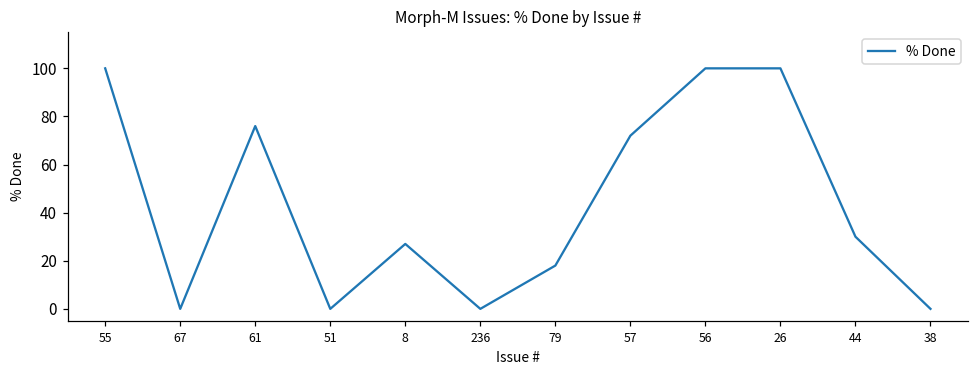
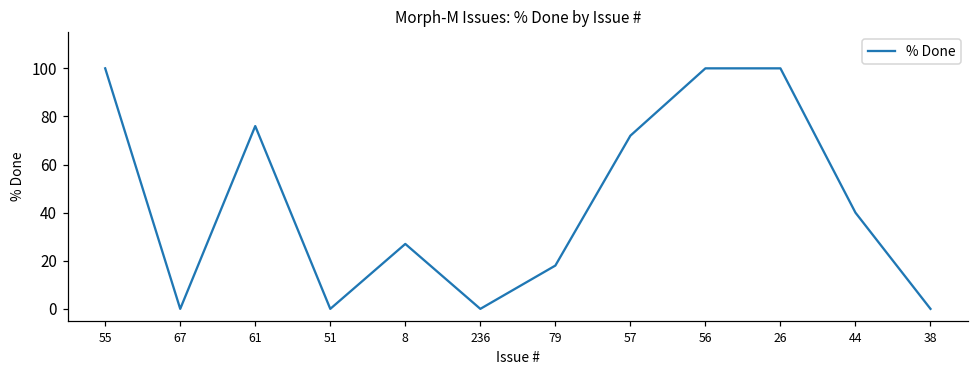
44: 30 -> 40
